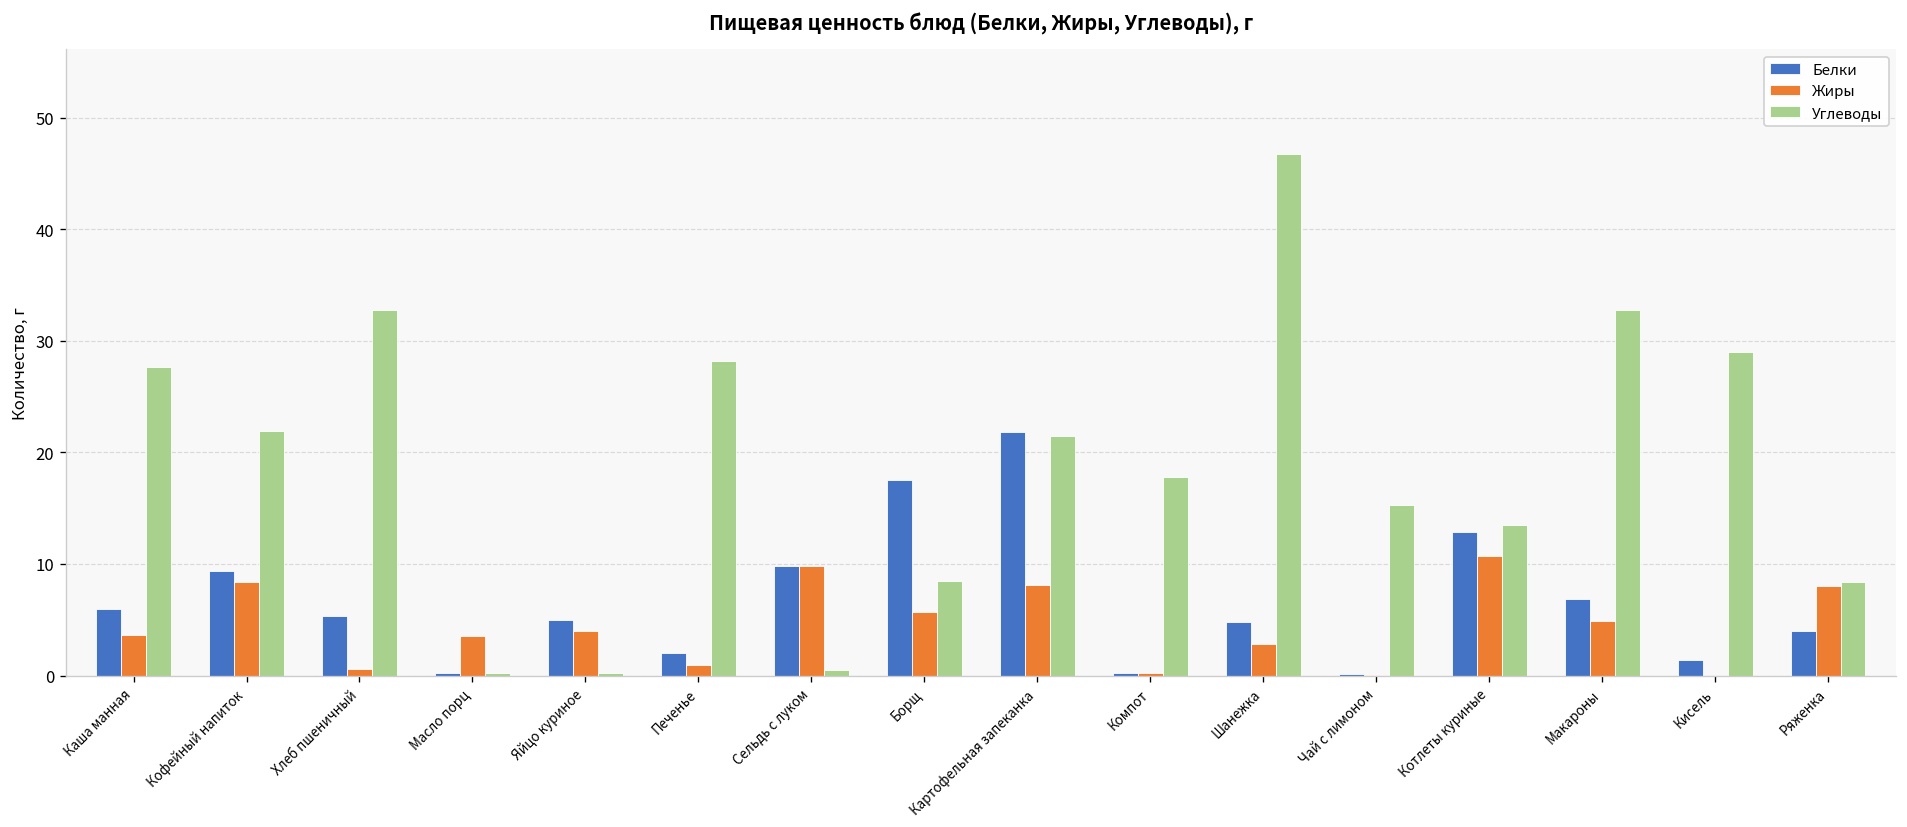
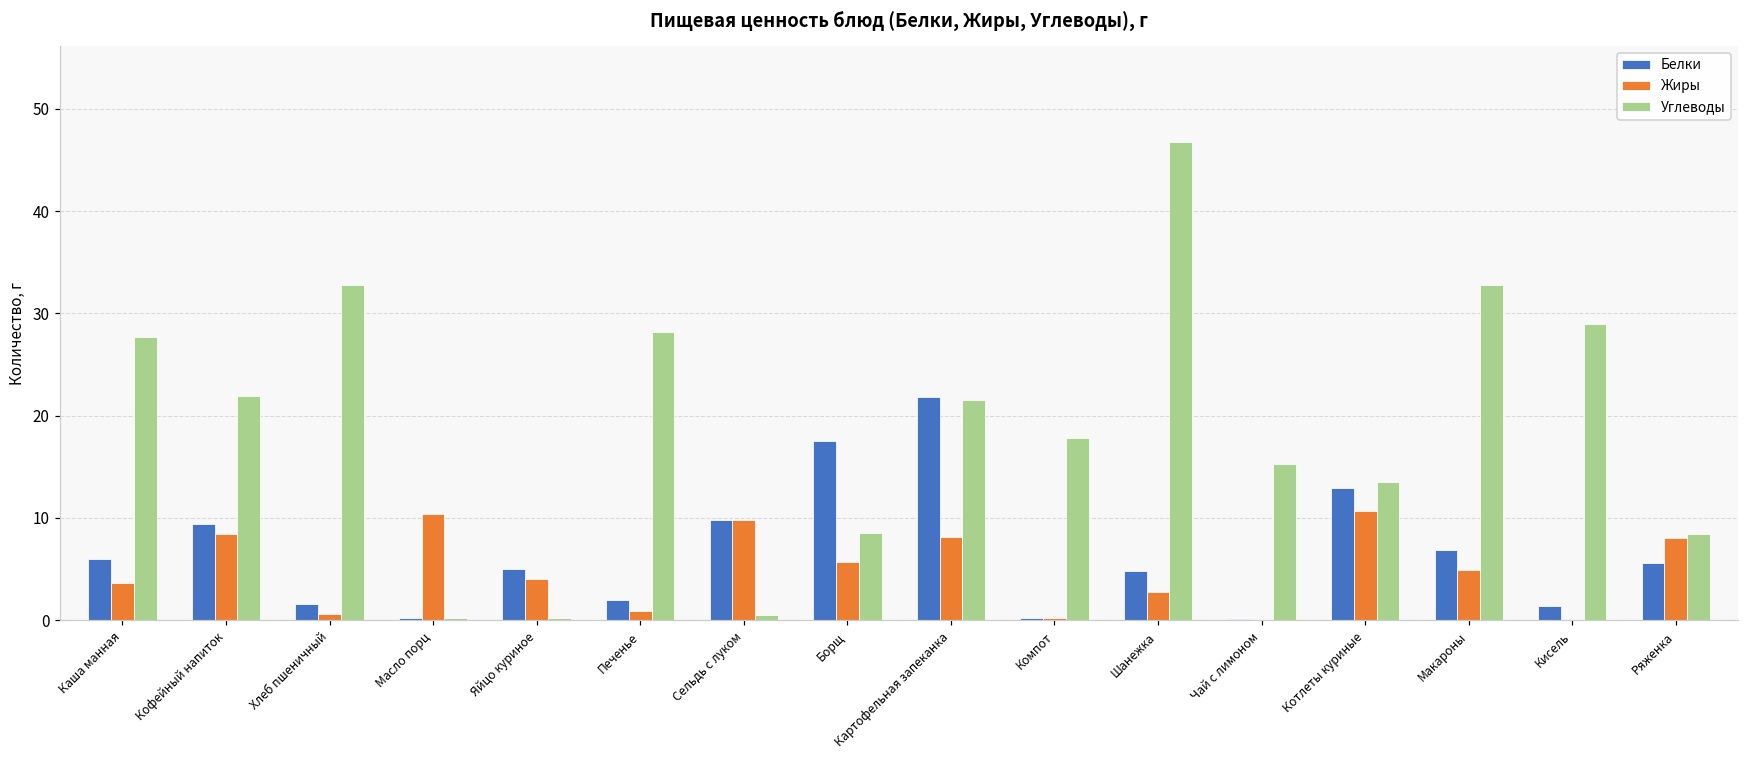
Белки, Хлеб пшеничный: 5 -> 2
Жиры, Масло порц: 4 -> 10
Белки, Ряженка: 4 -> 6
